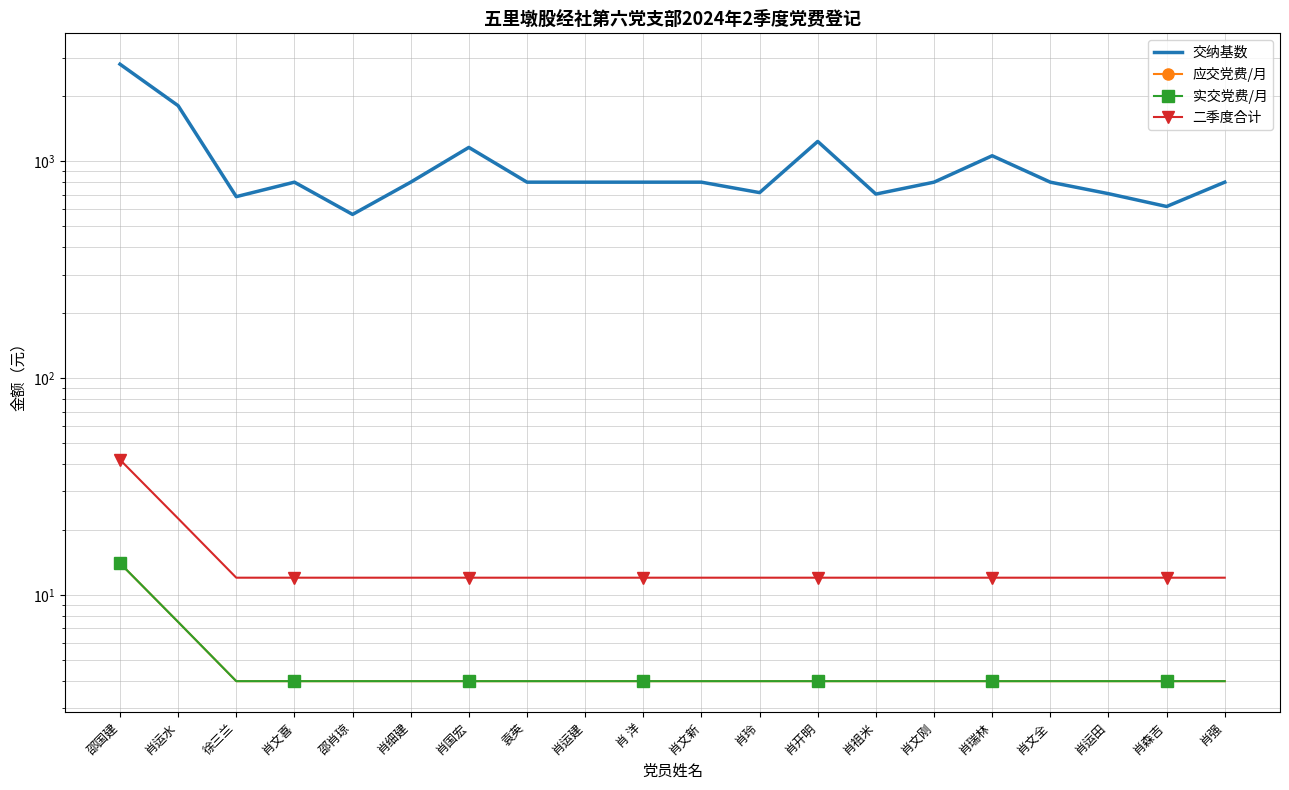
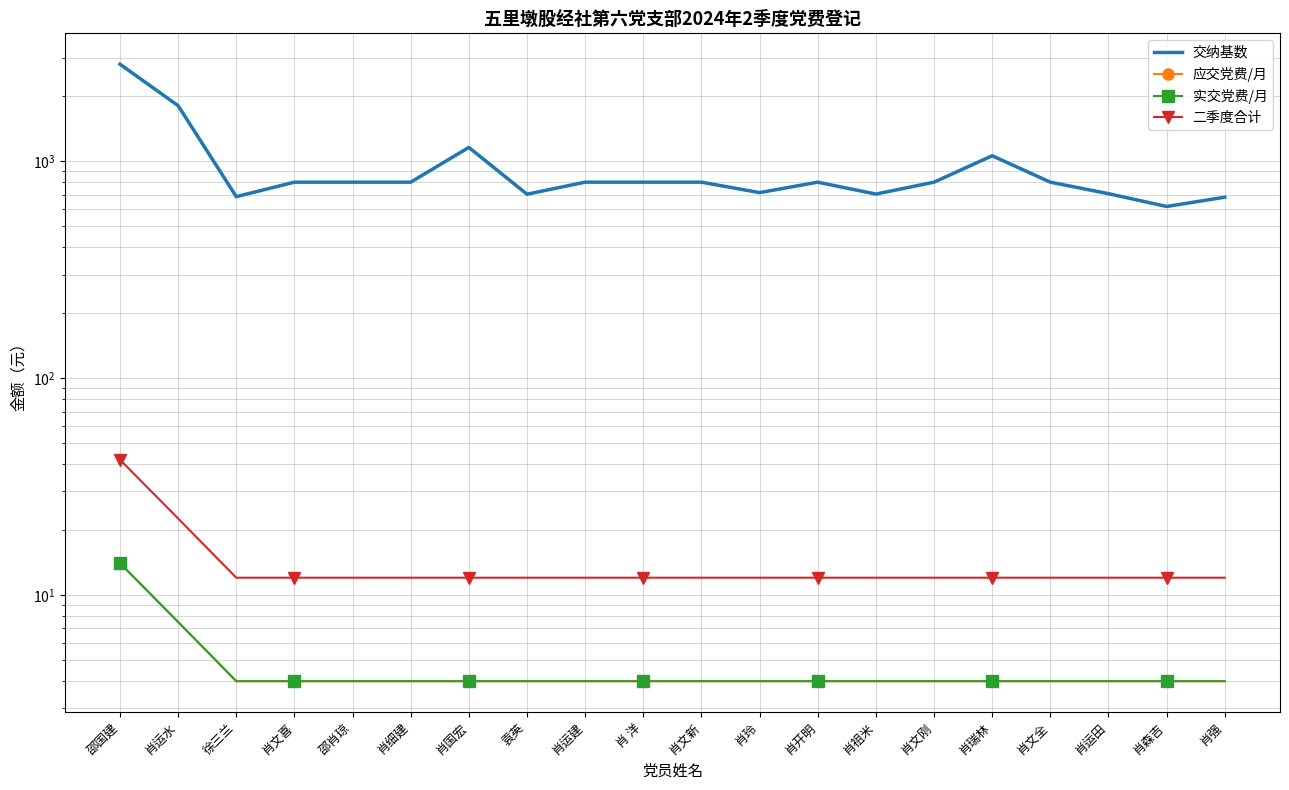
交纳基数, 邵肖琼: 570 -> 800
交纳基数, 袁英: 800 -> 700
交纳基数, 肖开明: 1200 -> 800
交纳基数, 肖强: 800 -> 680
